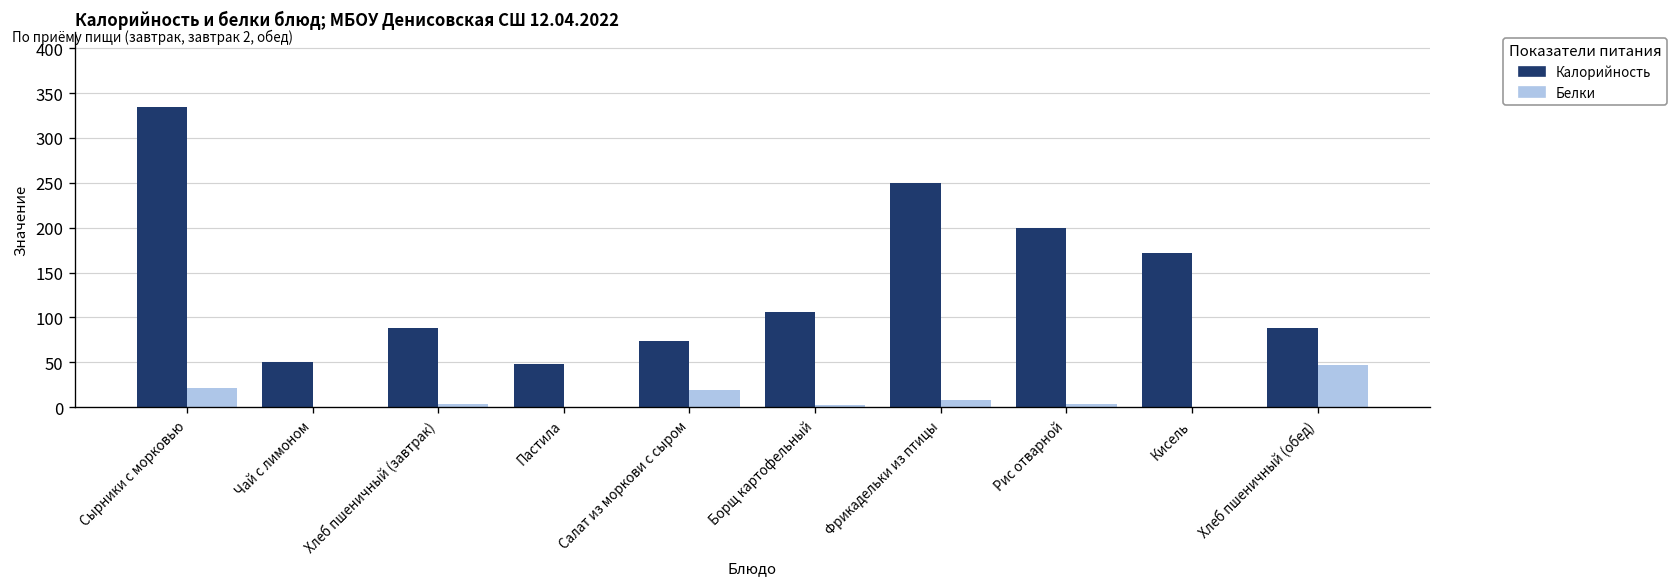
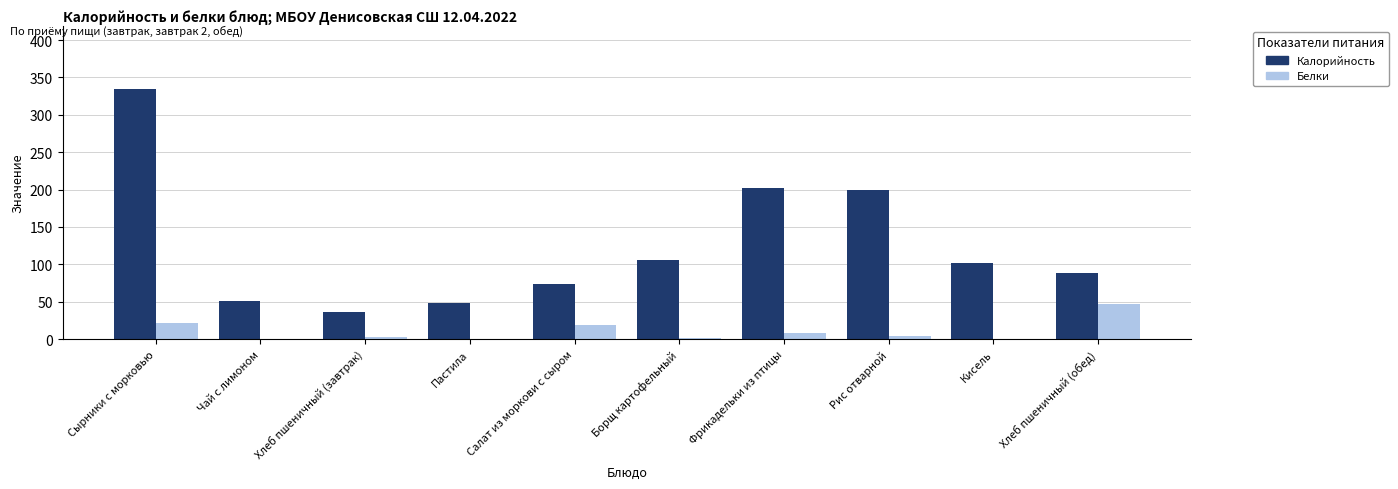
Калорийность, Хлеб пшеничный (завтрак): 90 -> 40
Калорийность, Фрикадельки из птицы: 250 -> 200
Калорийность, Кисель: 170 -> 100
